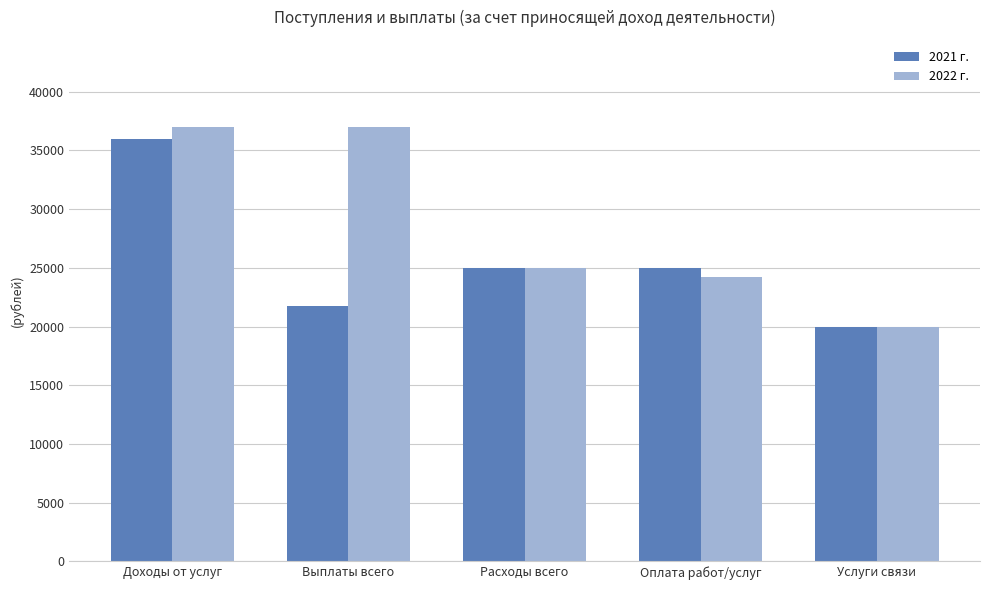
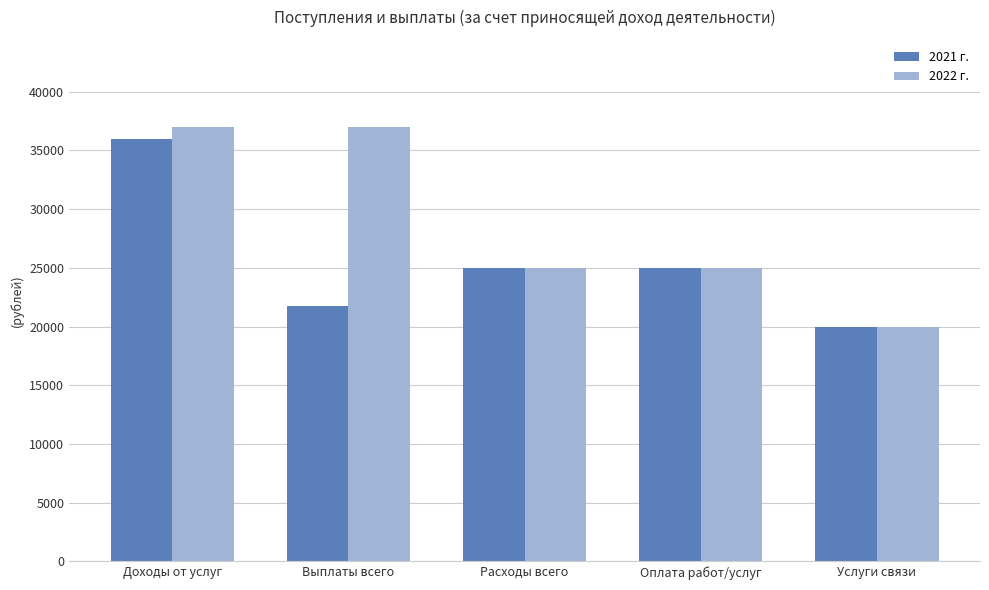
2022 г., Оплата работ/услуг: 24200 -> 25000
